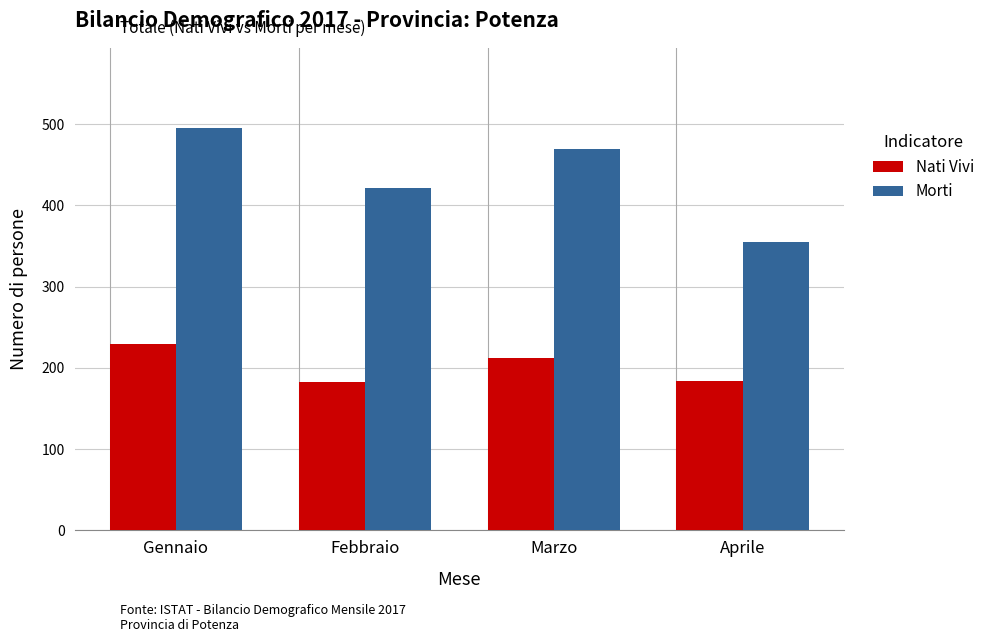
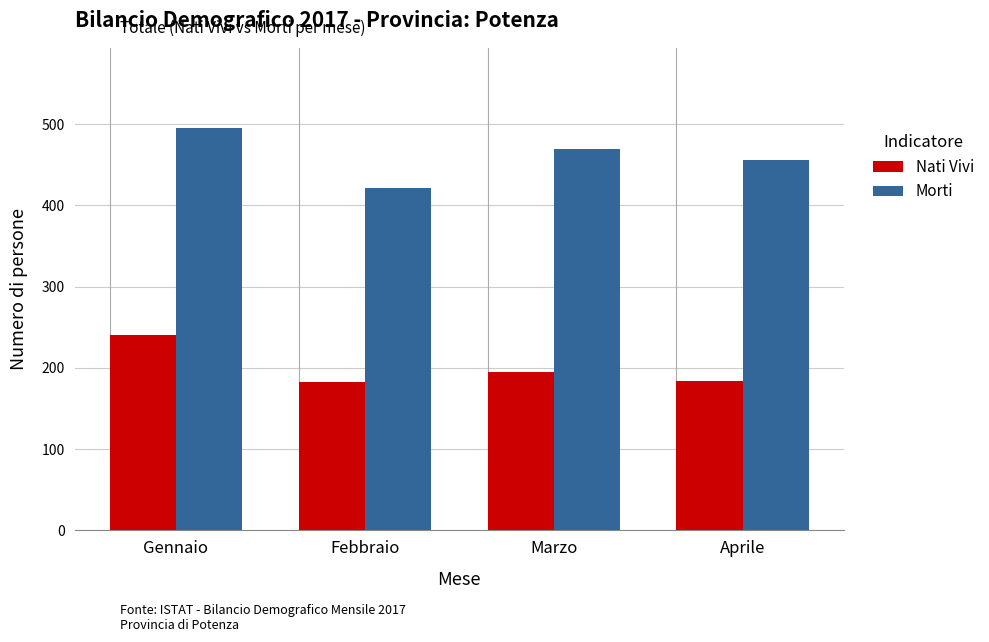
Nati Vivi, Gennaio: 230 -> 240
Nati Vivi, Marzo: 210 -> 200
Morti, Aprile: 360 -> 460
